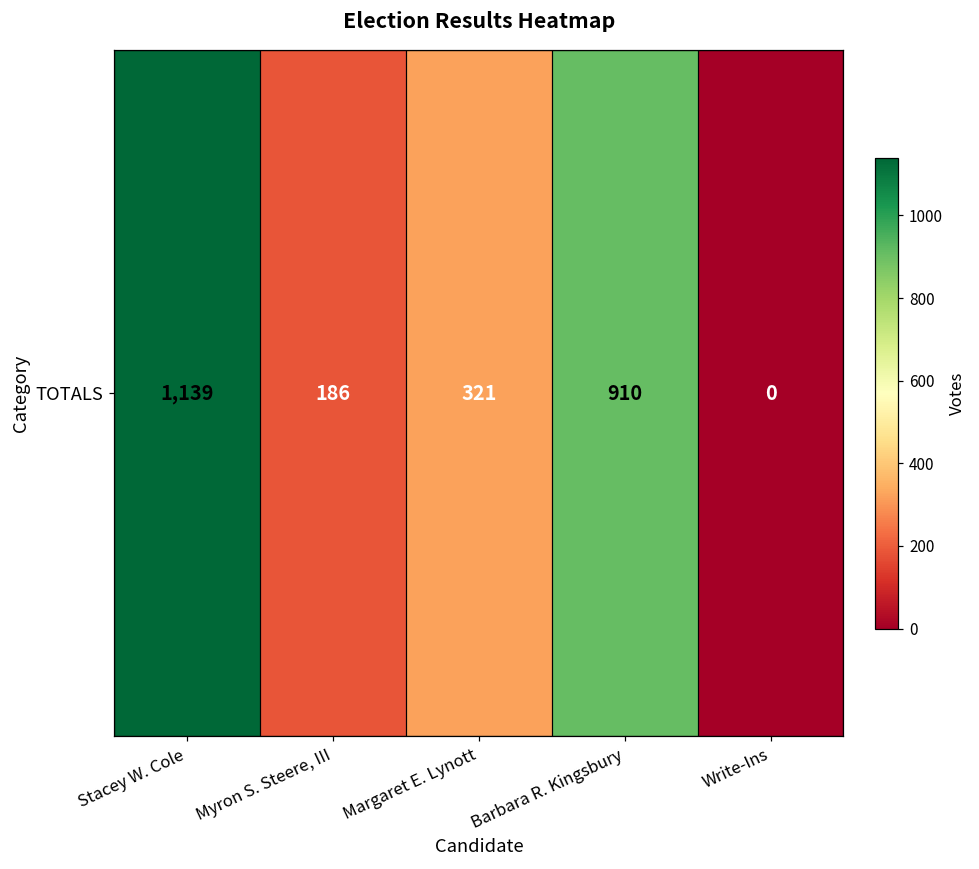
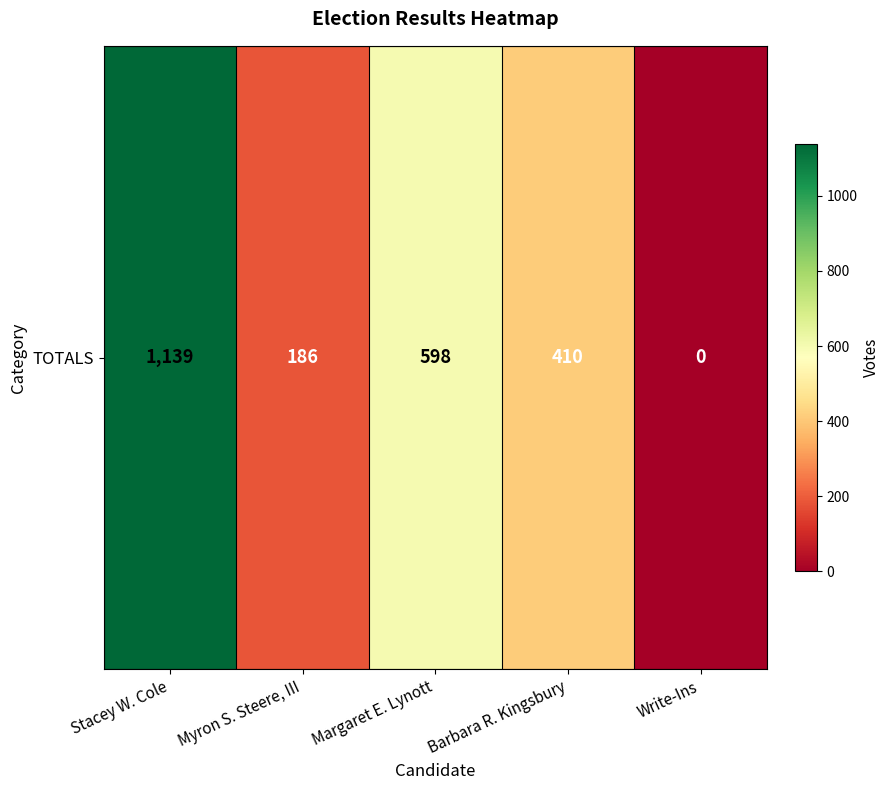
TOTALS, Margaret E. Lynott: 321 -> 598
TOTALS, Barbara R. Kingsbury: 910 -> 410
